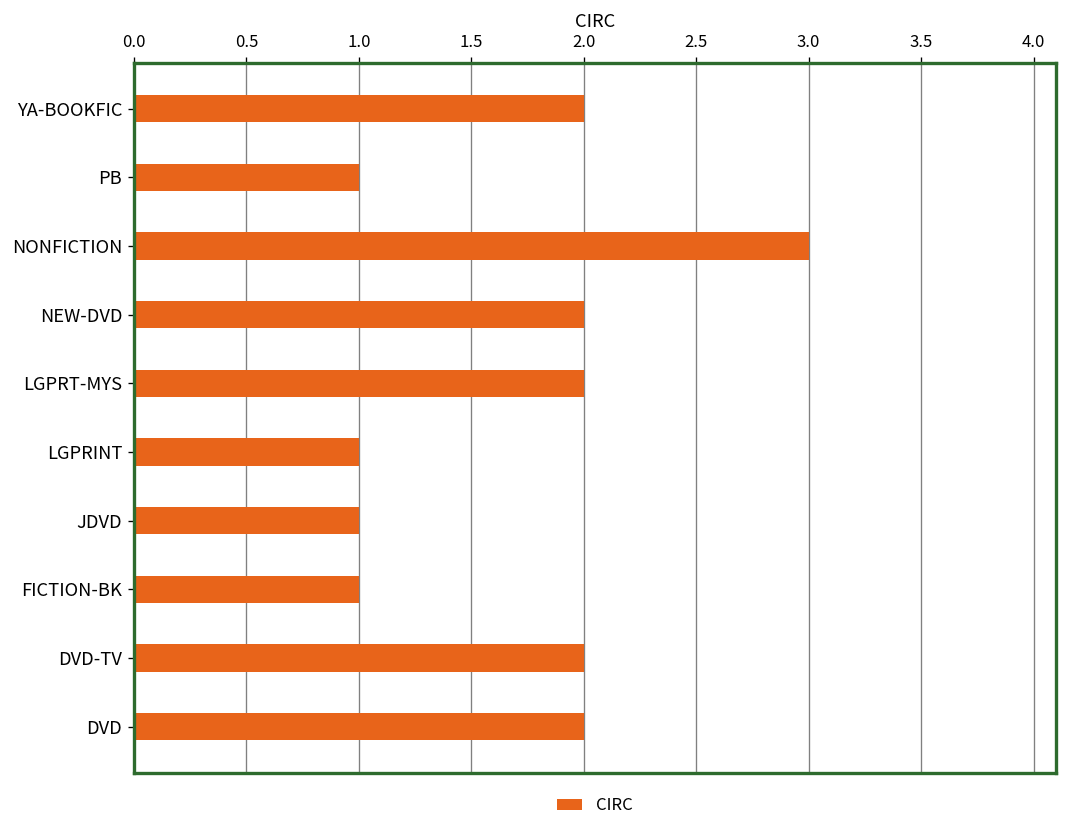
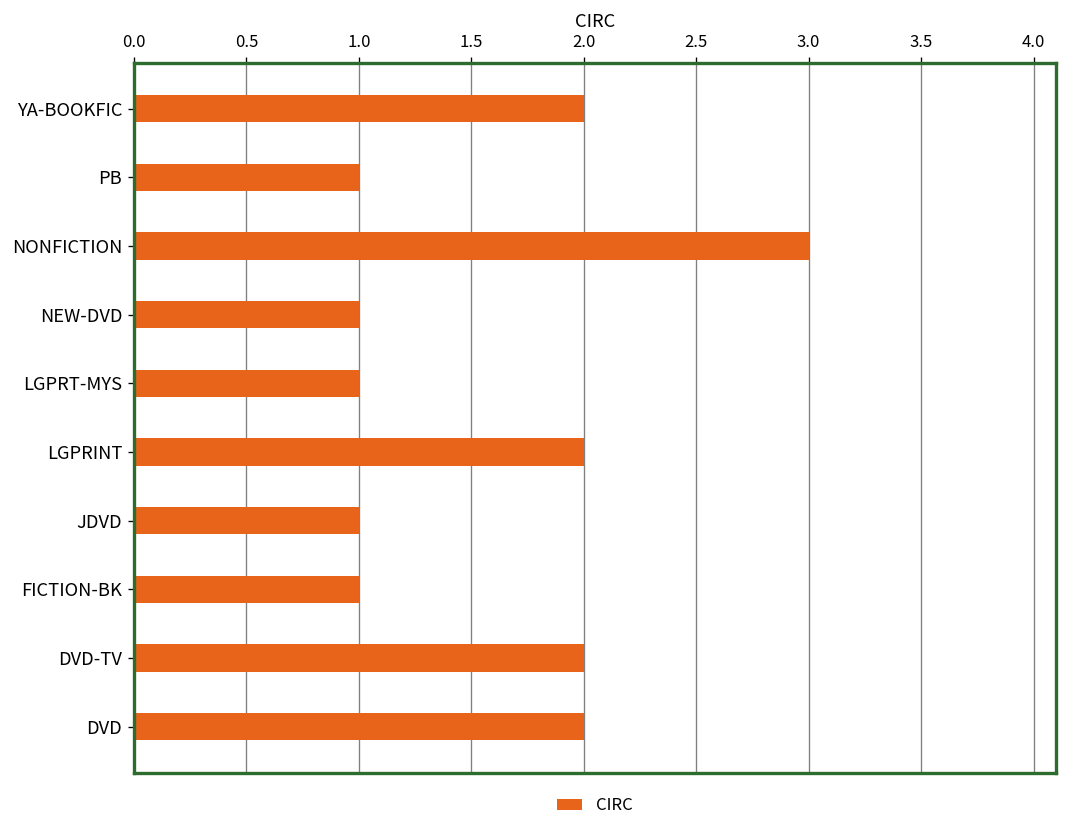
NEW-DVD: 2 -> 1
LGPRT-MYS: 2 -> 1
LGPRINT: 1 -> 2
